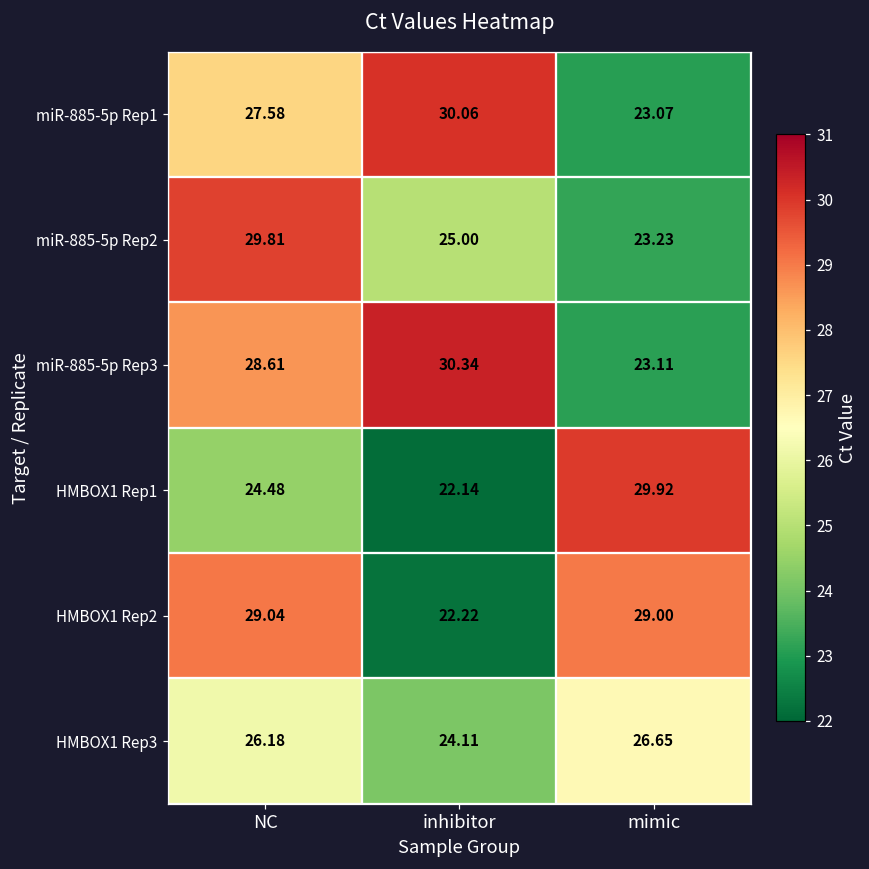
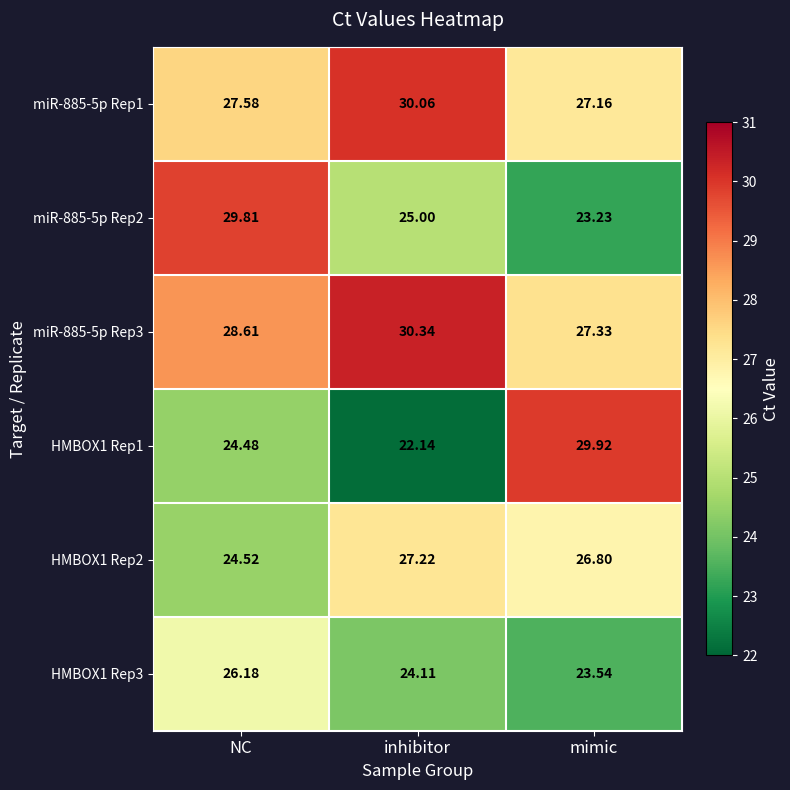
miR-885-5p Rep1, mimic: 23.07 -> 27.16
miR-885-5p Rep3, mimic: 23.11 -> 27.33
HMBOX1 Rep2, NC: 29.04 -> 24.52
HMBOX1 Rep2, inhibitor: 22.22 -> 27.22
HMBOX1 Rep2, mimic: 29.00 -> 26.80
HMBOX1 Rep3, mimic: 26.65 -> 23.54
